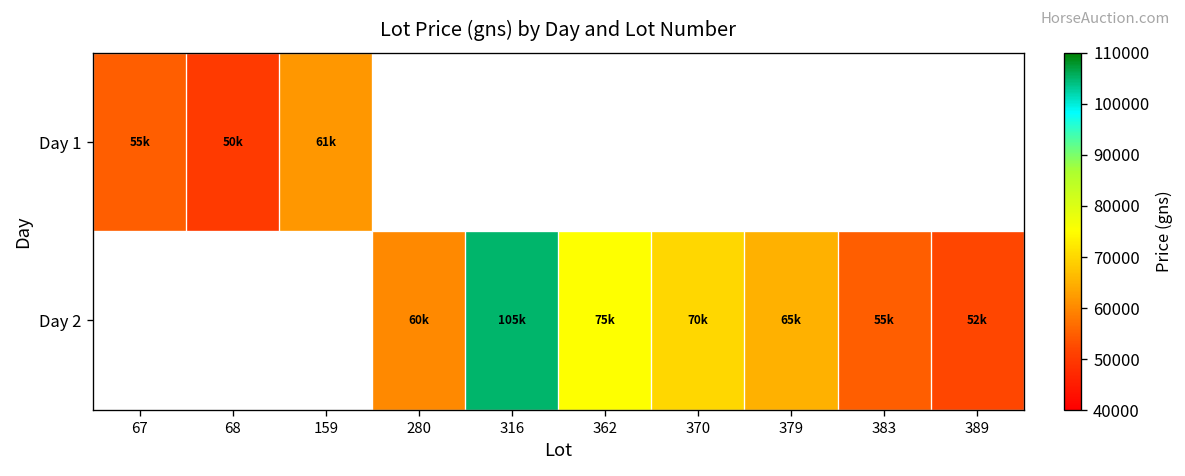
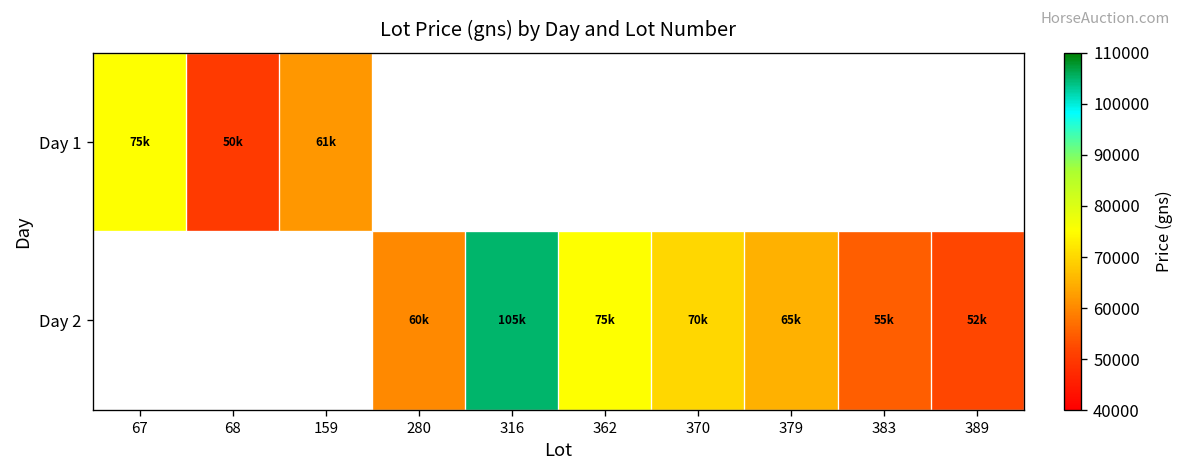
Day 1, 67: 55k -> 75k
